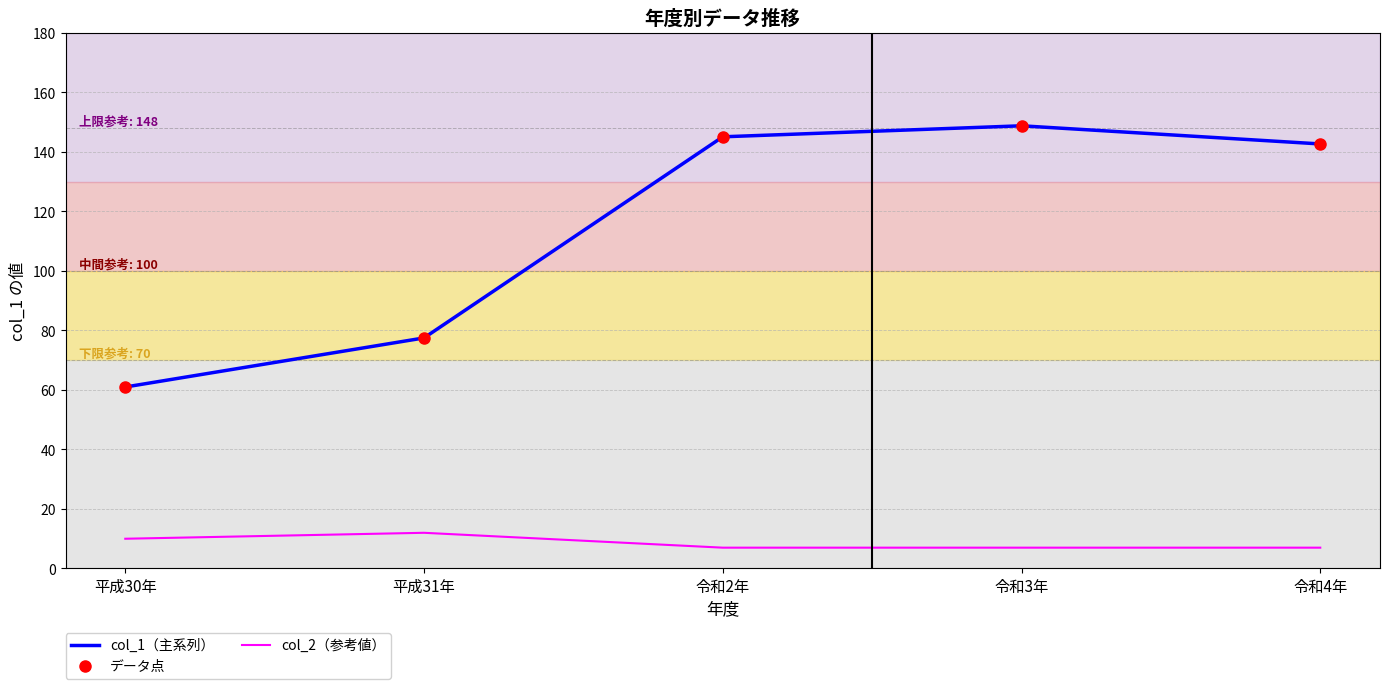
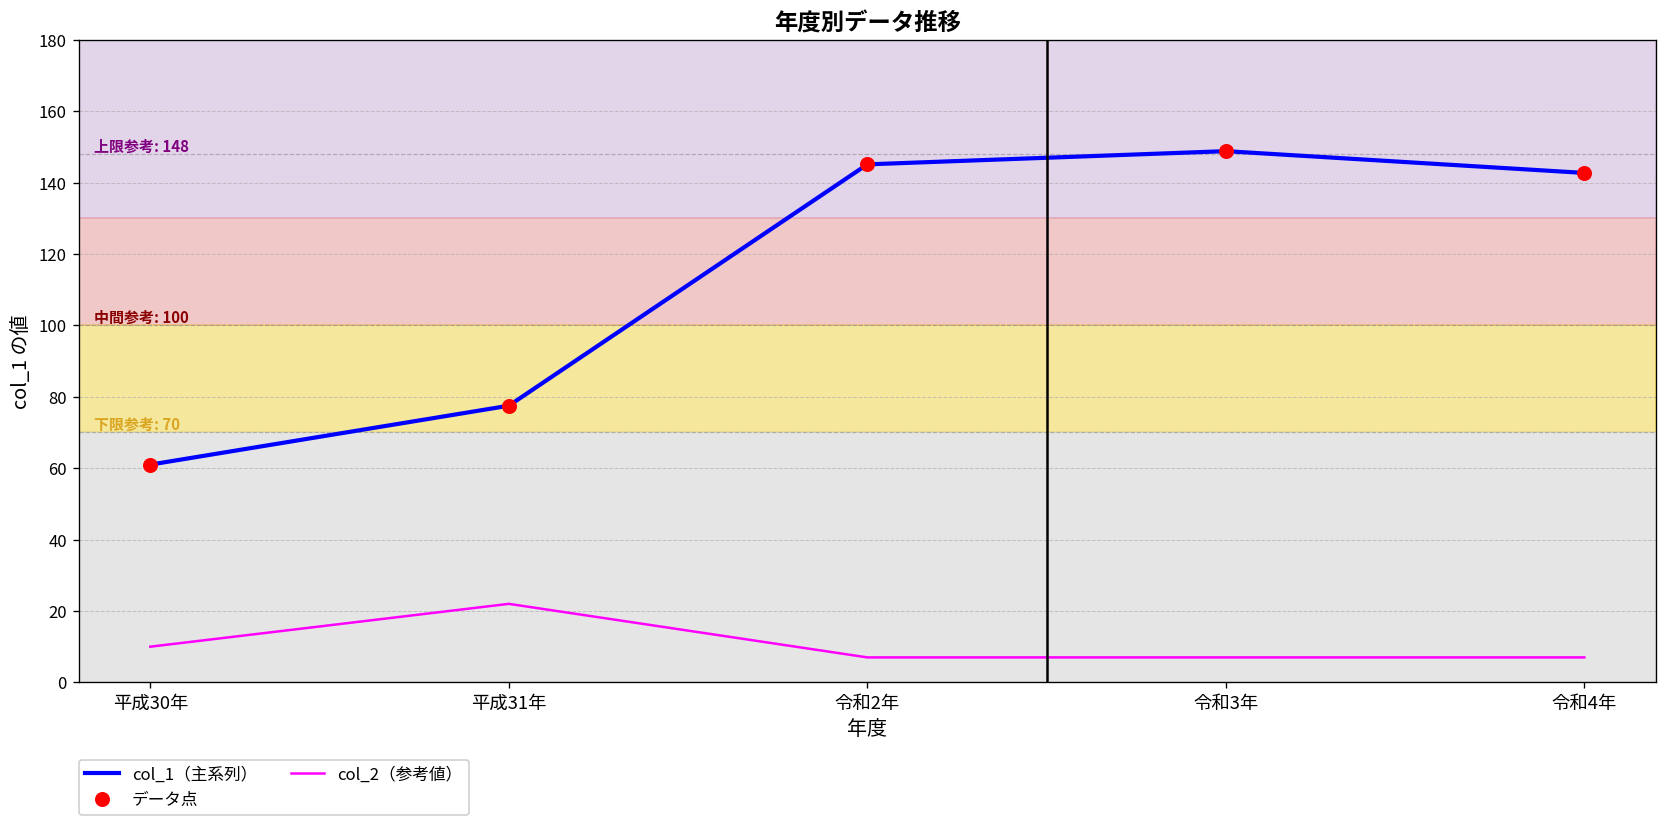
col_2（参考値）, 平成31年: 12 -> 22
